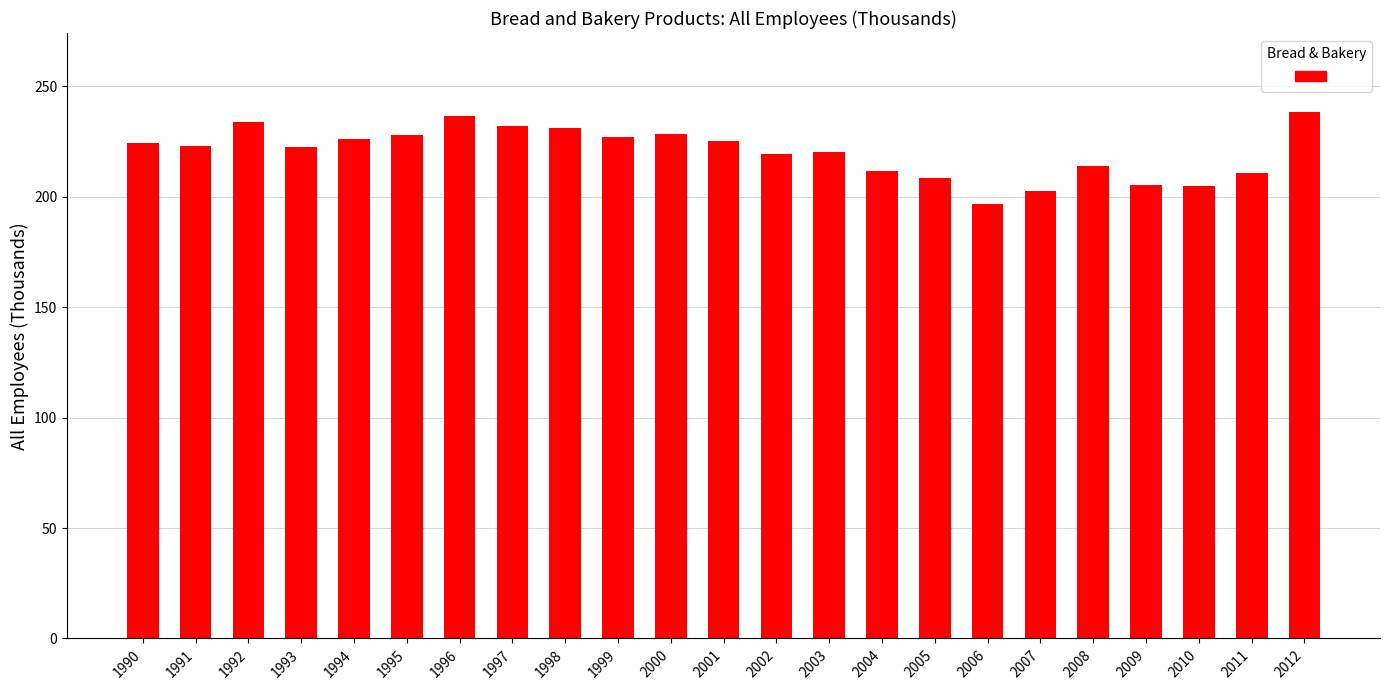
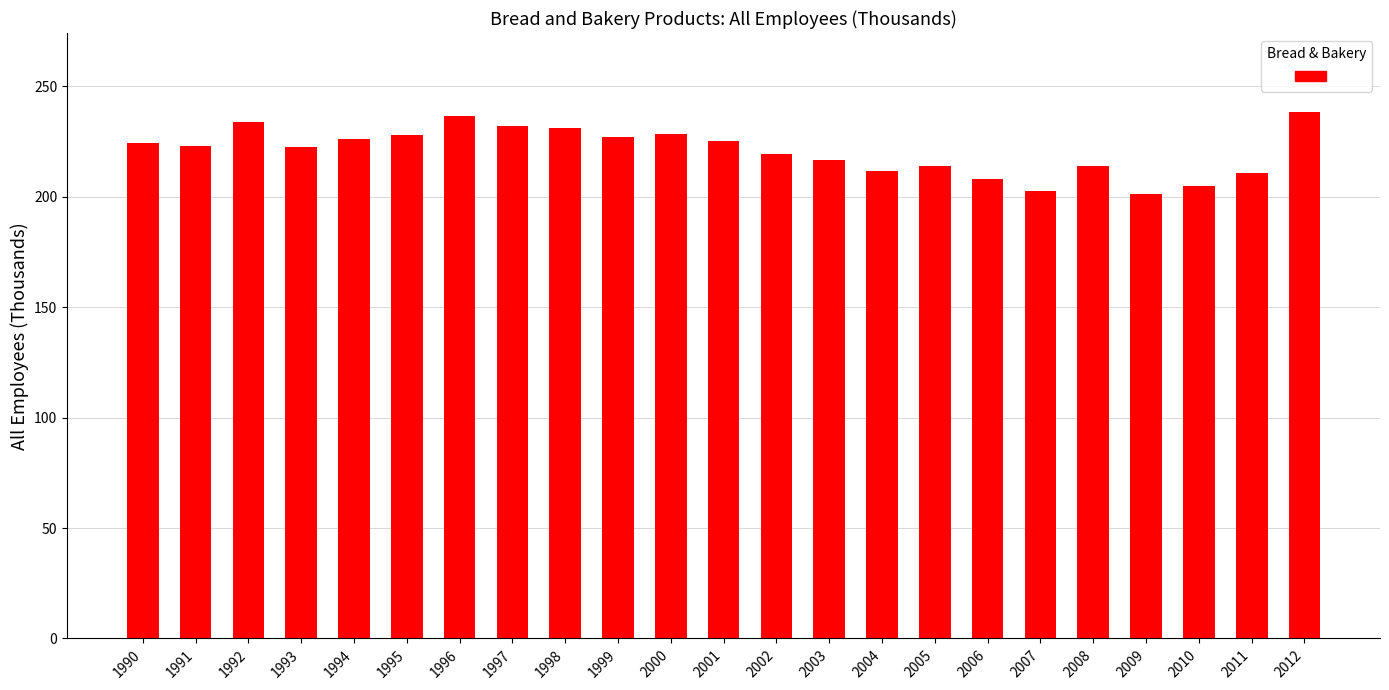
2003: 220 -> 216
2005: 209 -> 214
2006: 197 -> 208
2009: 205 -> 201
